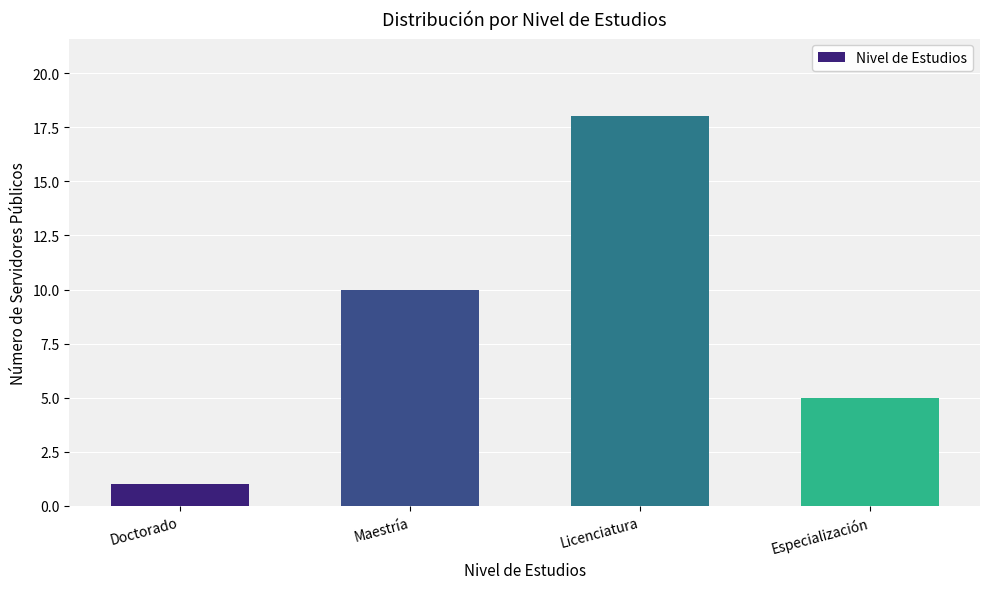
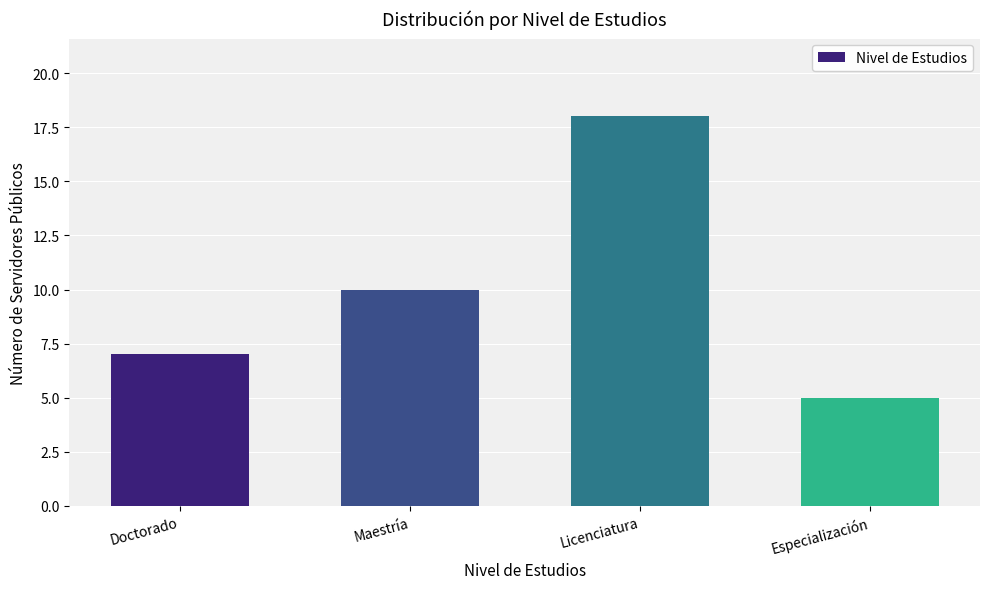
Doctorado: 1 -> 7
